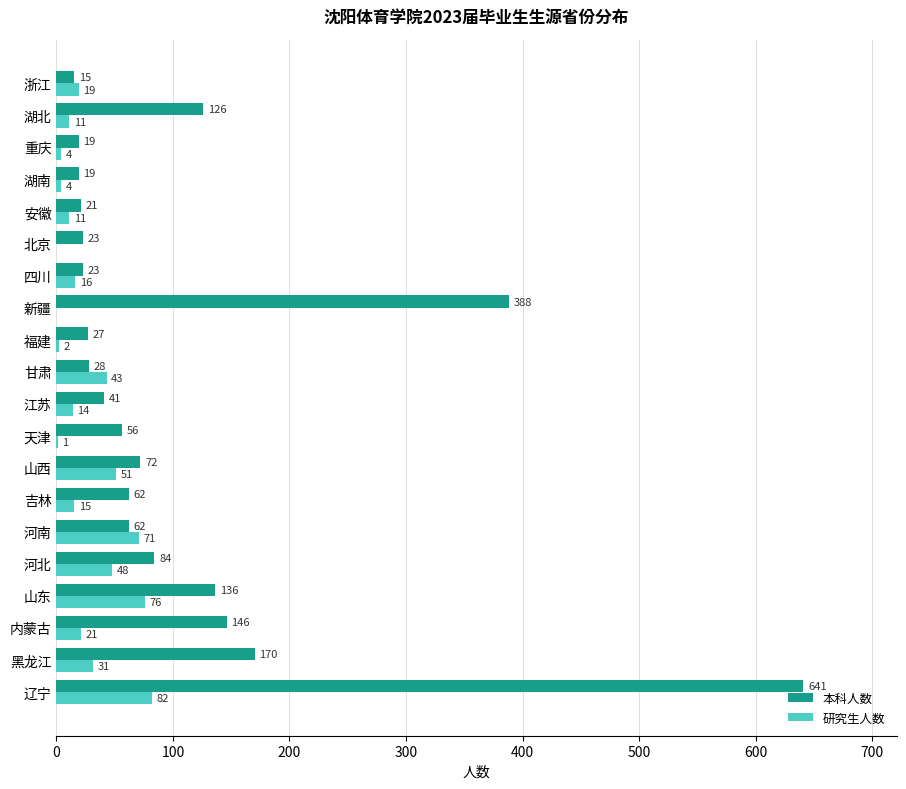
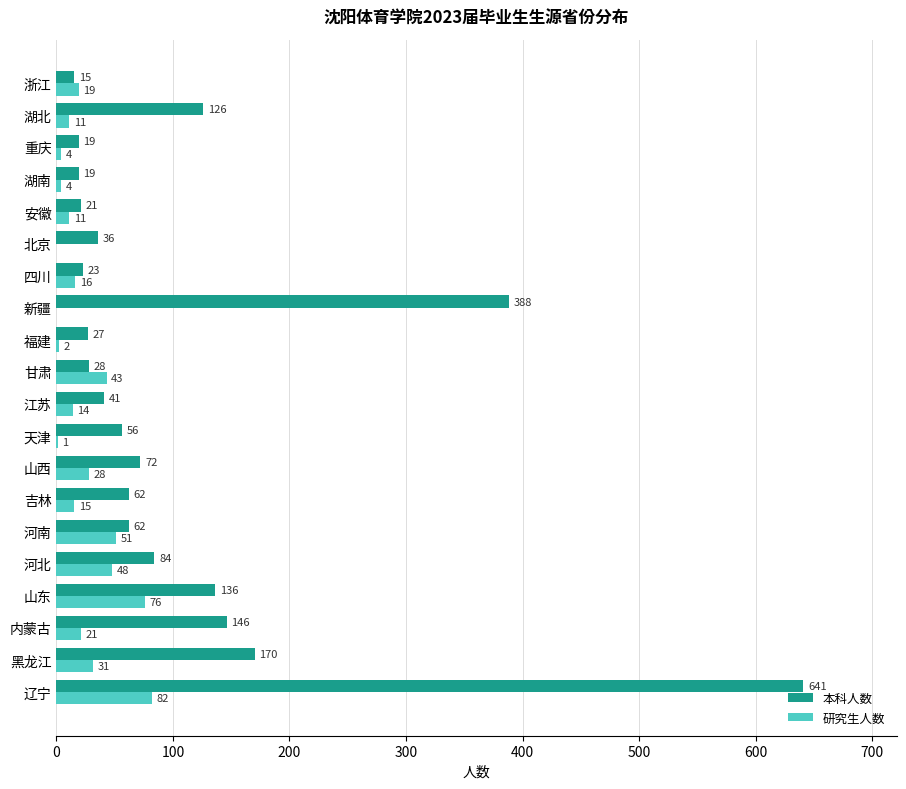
本科人数, 北京: 23 -> 36
研究生人数, 山西: 51 -> 28
研究生人数, 河南: 71 -> 51
